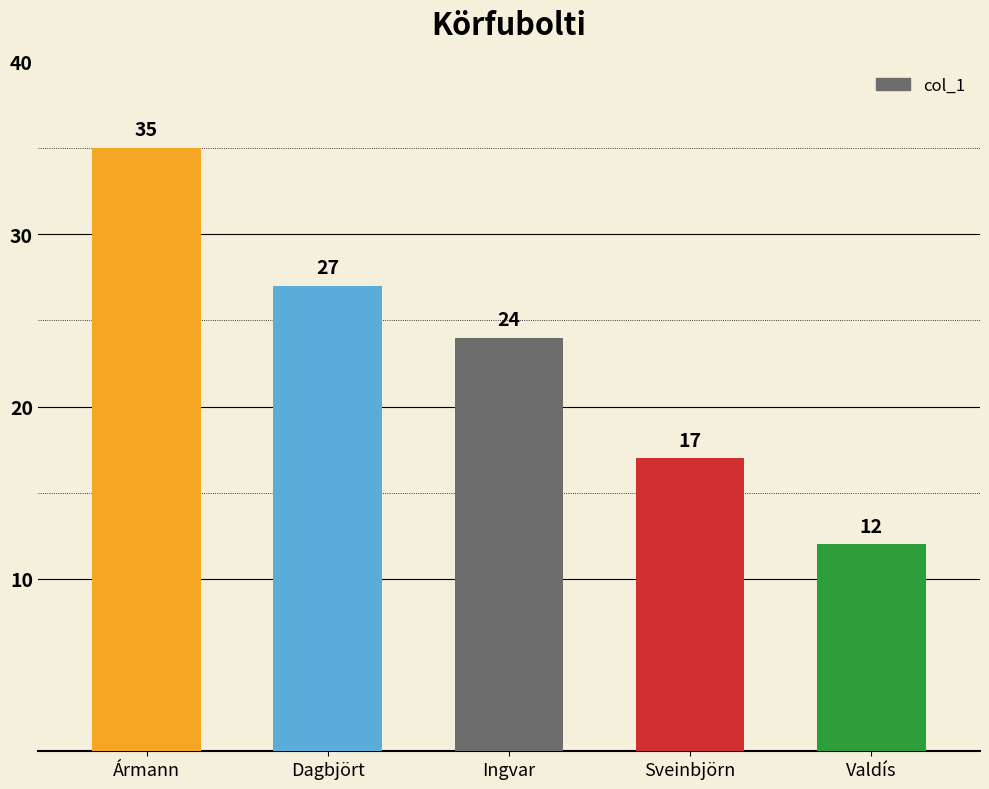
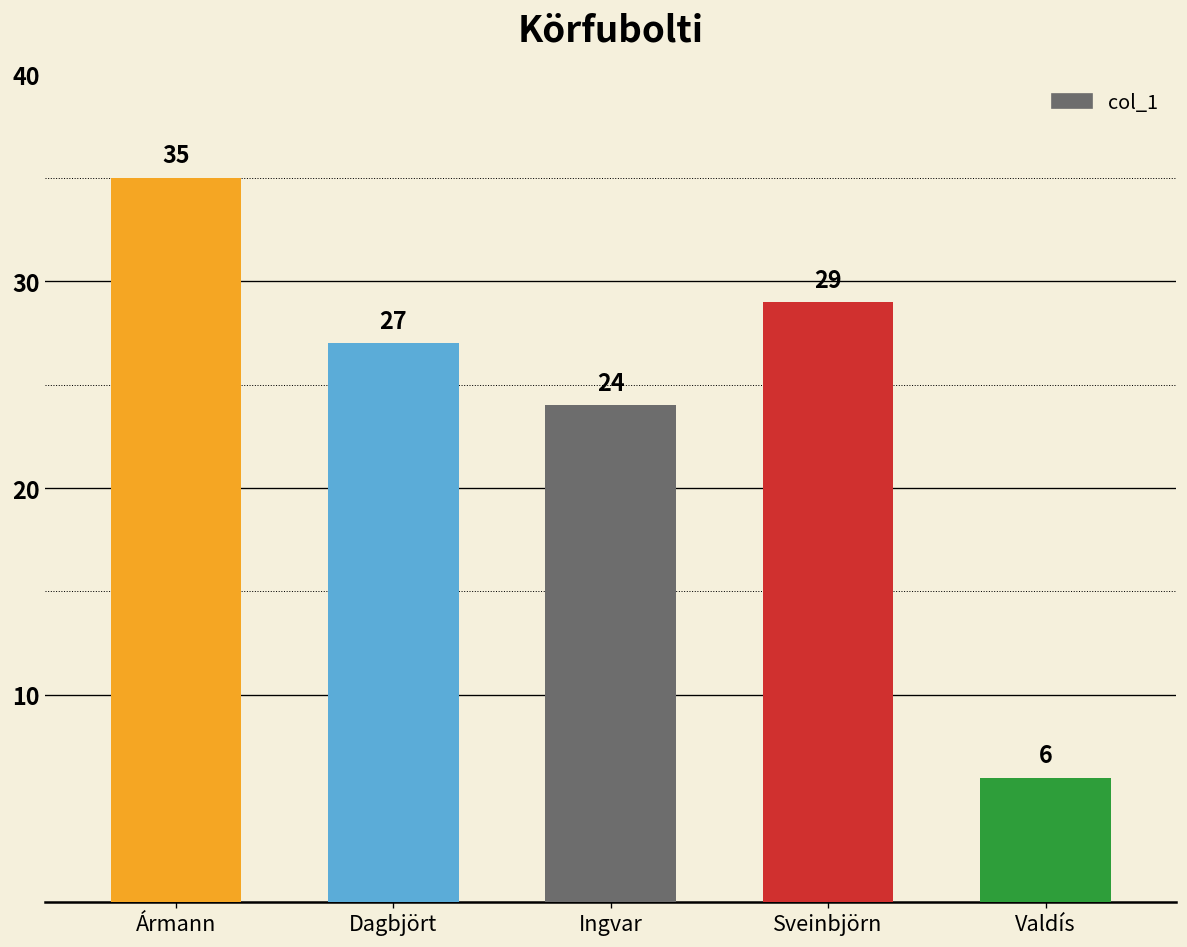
Sveinbjörn: 17 -> 29
Valdís: 12 -> 6
